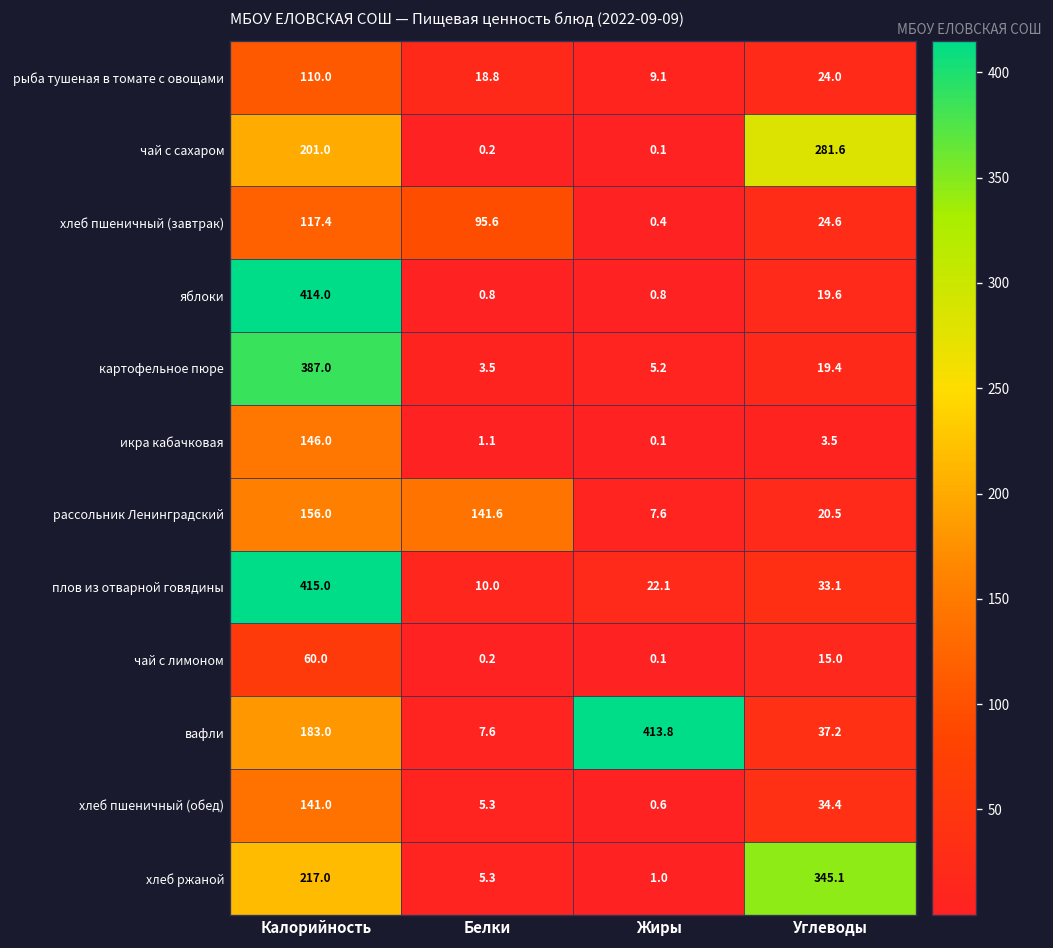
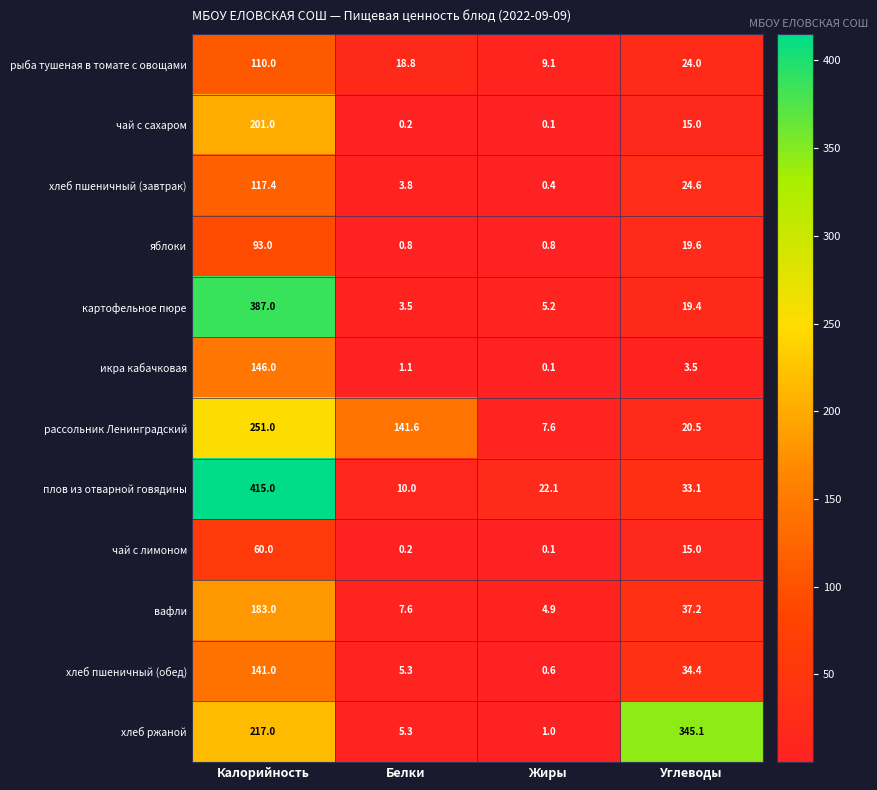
чай с сахаром, Углеводы: 281.6 -> 15.0
хлеб пшеничный (завтрак), Белки: 95.6 -> 3.8
яблоки, Калорийность: 414.0 -> 93.0
рассольник Ленинградский, Калорийность: 156.0 -> 251.0
вафли, Жиры: 413.8 -> 4.9
